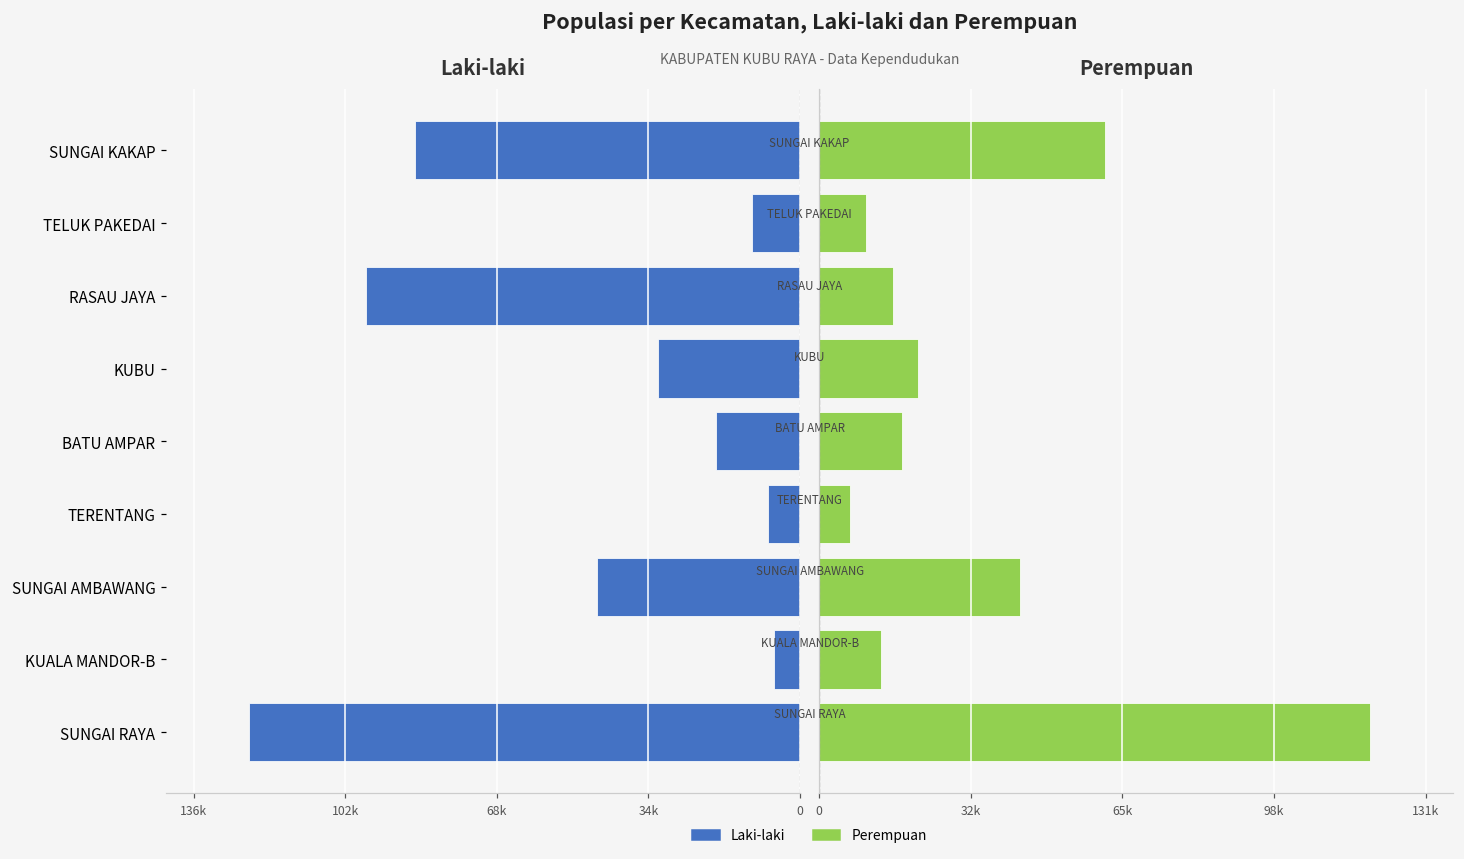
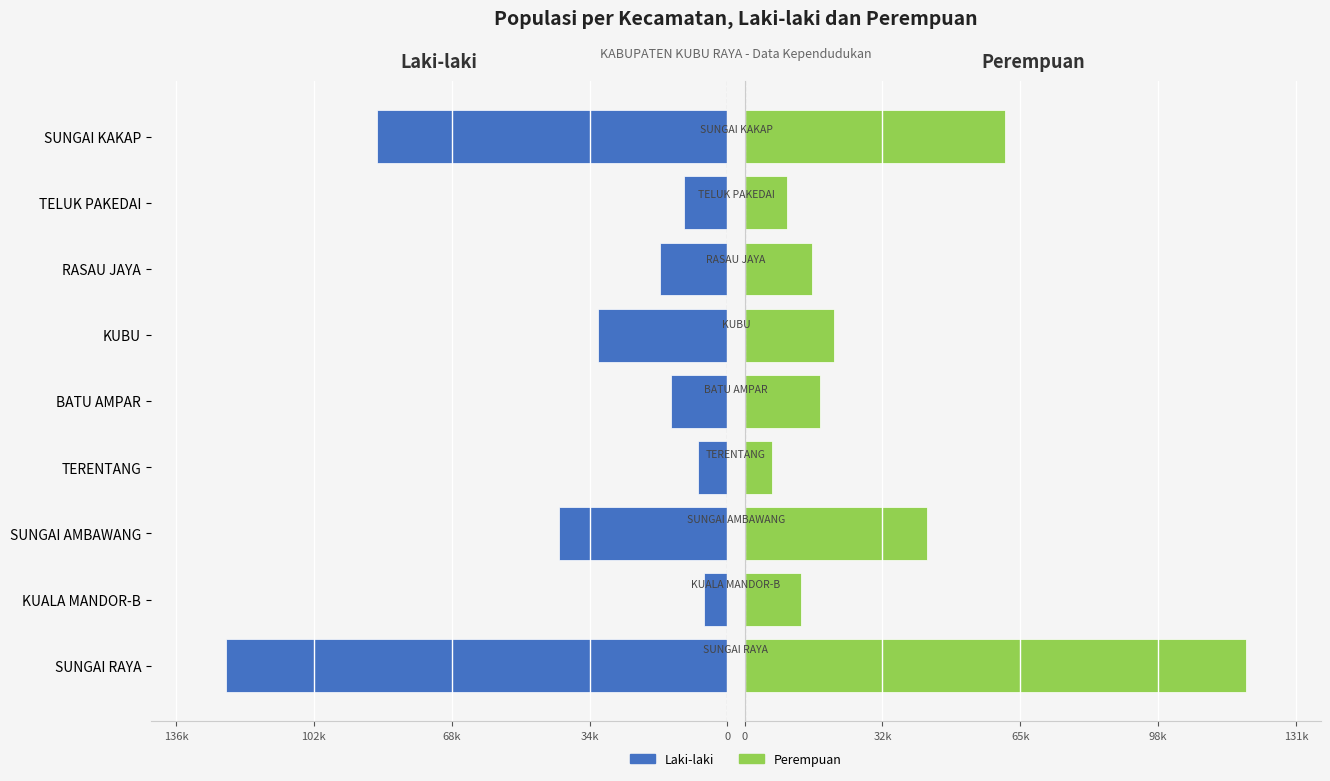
Laki-laki, RASAU JAYA: 97000 -> 17000
Laki-laki, BATU AMPAR: 19000 -> 14000
Laki-laki, SUNGAI AMBAWANG: 46000 -> 41000
